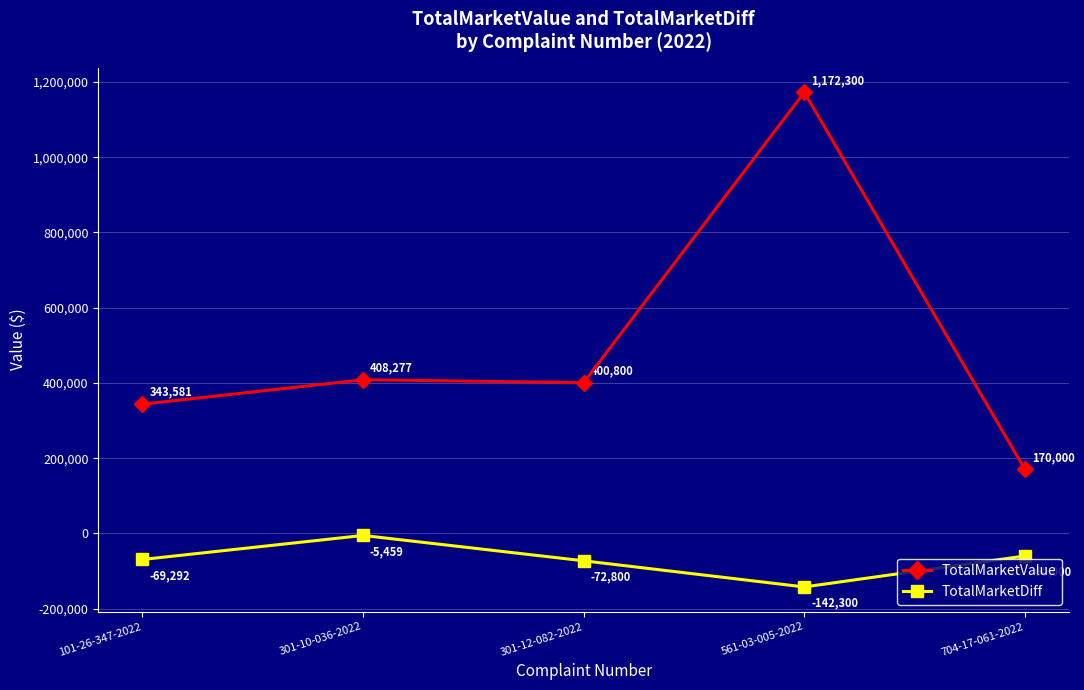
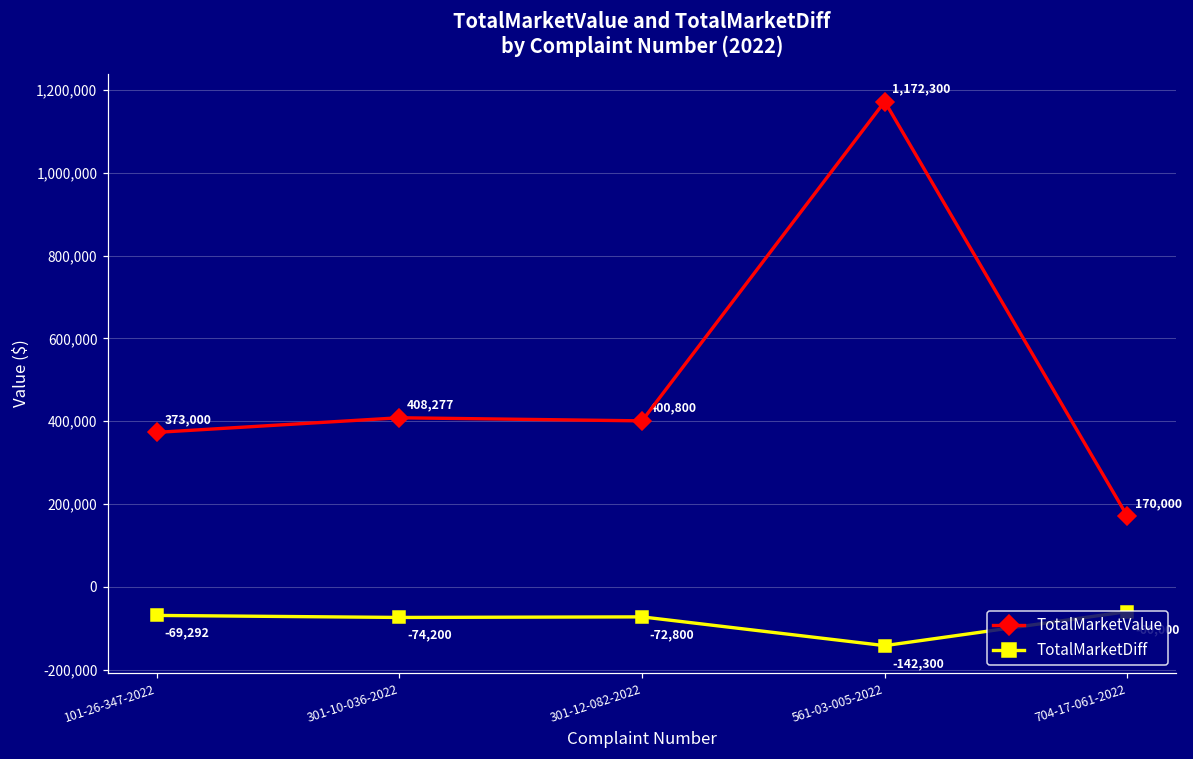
TotalMarketValue, 101-26-347-2022: 343,581 -> 373,000
TotalMarketDiff, 301-10-036-2022: -5,459 -> -74,200
